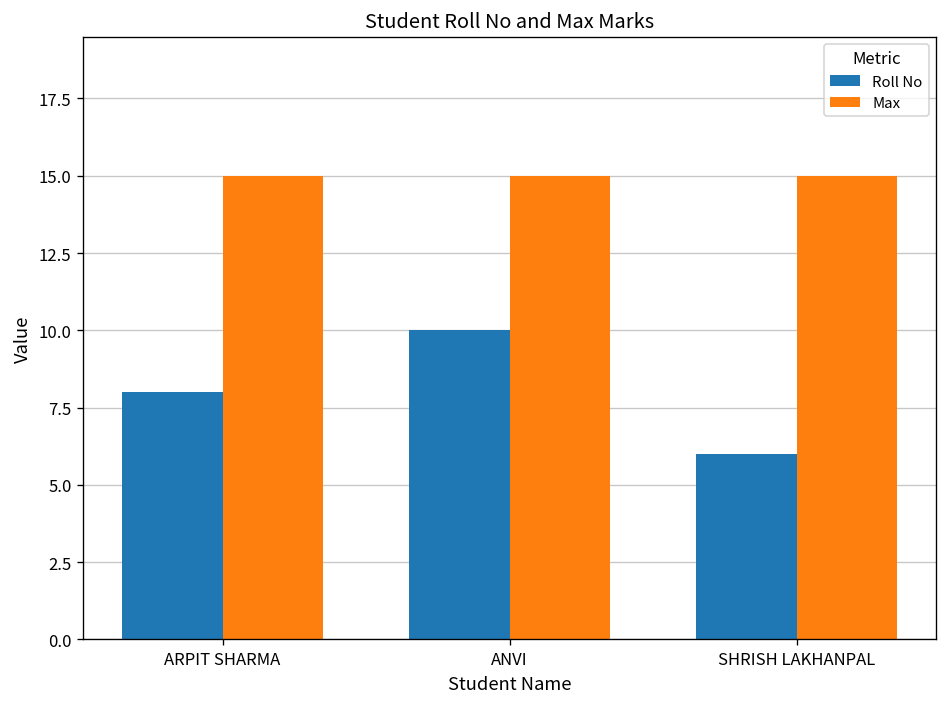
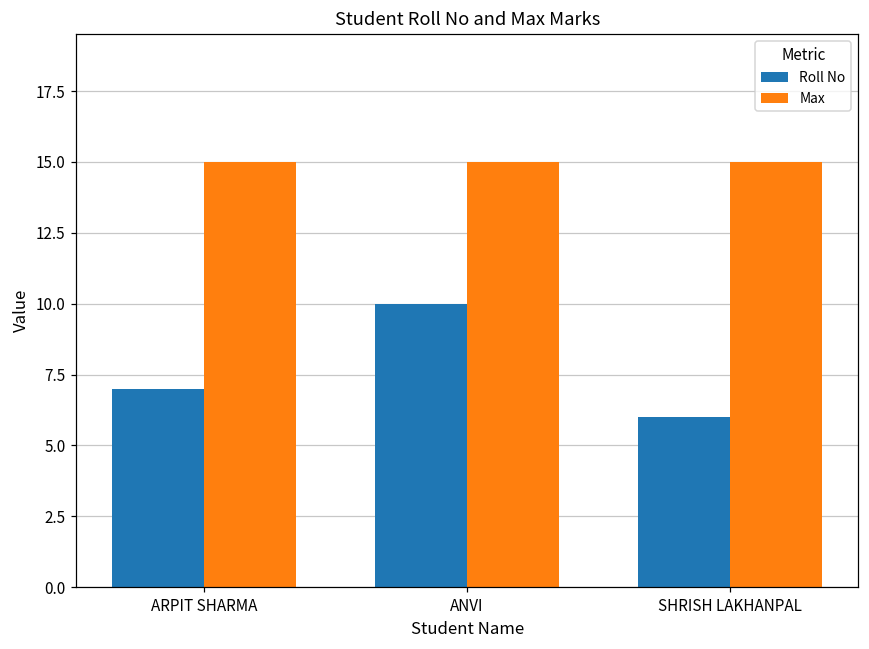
Roll No, ARPIT SHARMA: 8 -> 7
